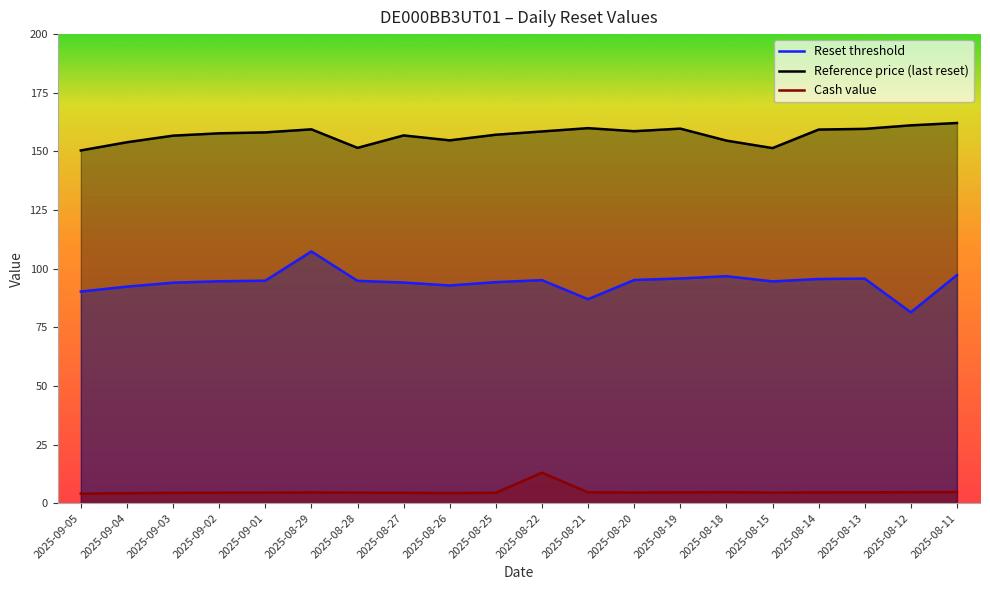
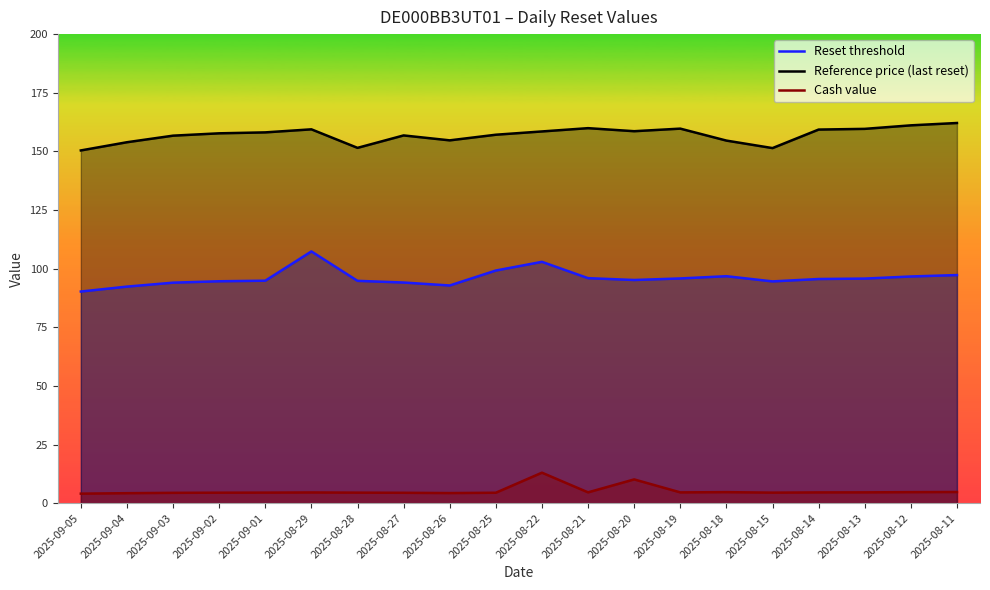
Reset threshold, 2025-08-25: 94 -> 99
Reset threshold, 2025-08-22: 95 -> 103
Reset threshold, 2025-08-21: 87 -> 96
Cash value, 2025-08-20: 5 -> 10
Reset threshold, 2025-08-12: 81 -> 97
